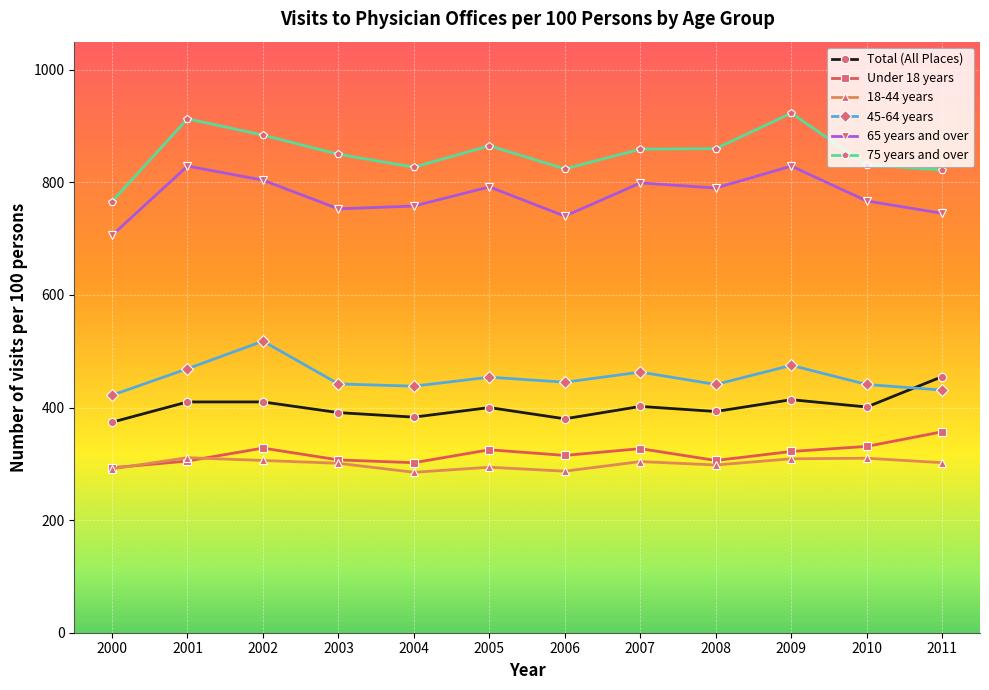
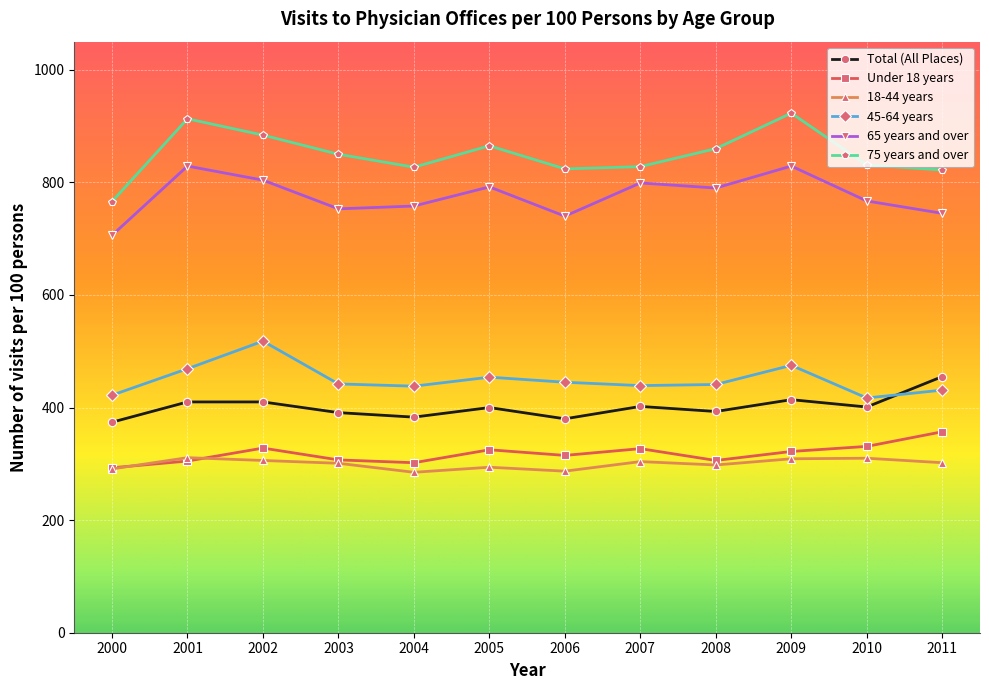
45-64 years, 2007: 460 -> 440
75 years and over, 2007: 860 -> 830
45-64 years, 2010: 440 -> 420
